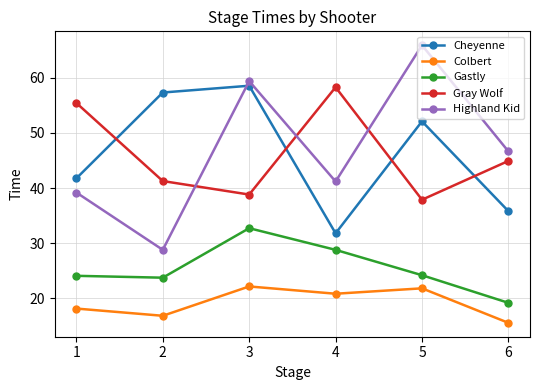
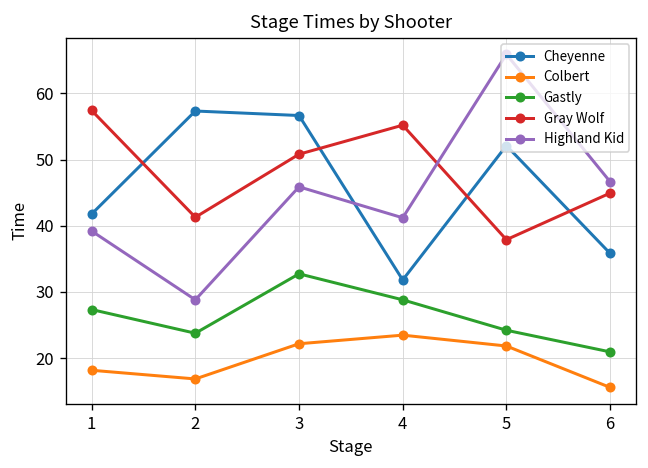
Gastly, 1: 24 -> 27
Gray Wolf, 1: 55 -> 57
Cheyenne, 3: 59 -> 57
Gray Wolf, 3: 39 -> 51
Highland Kid, 3: 59 -> 46
Colbert, 4: 21 -> 23
Gray Wolf, 4: 58 -> 55
Gastly, 6: 19 -> 21
